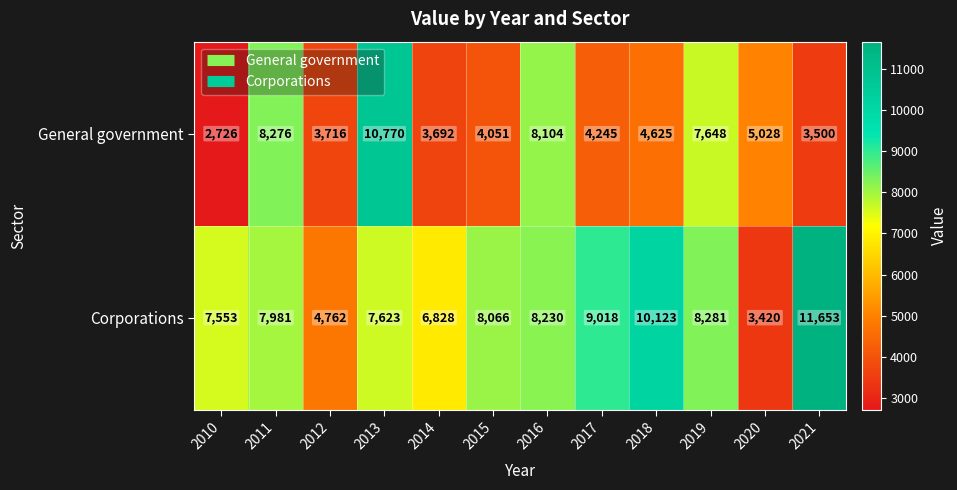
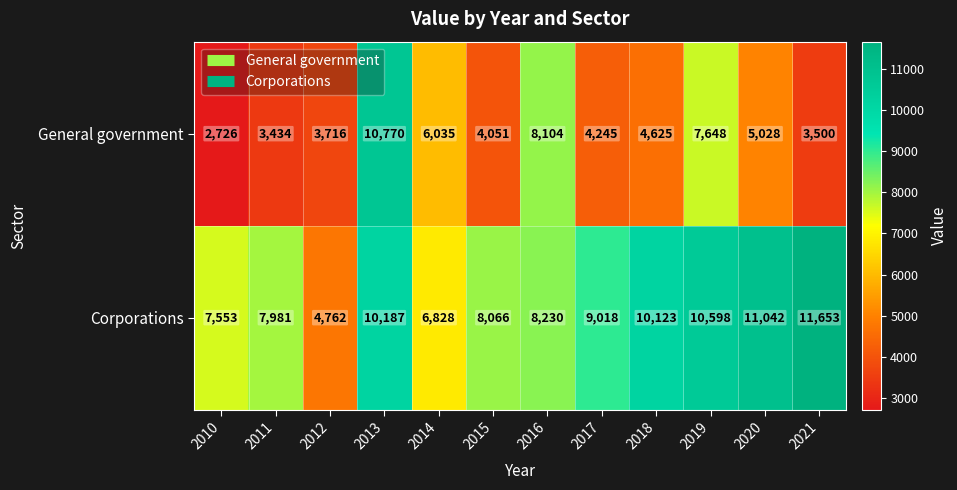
General government, 2011: 8,276 -> 3,434
General government, 2014: 3,692 -> 6,035
Corporations, 2013: 7,623 -> 10,187
Corporations, 2019: 8,281 -> 10,598
Corporations, 2020: 3,420 -> 11,042
